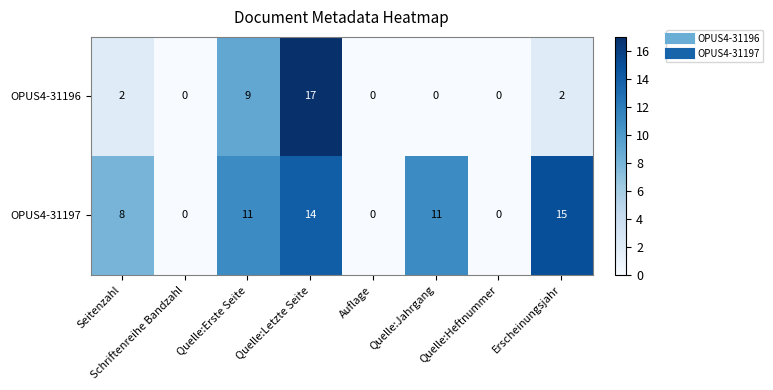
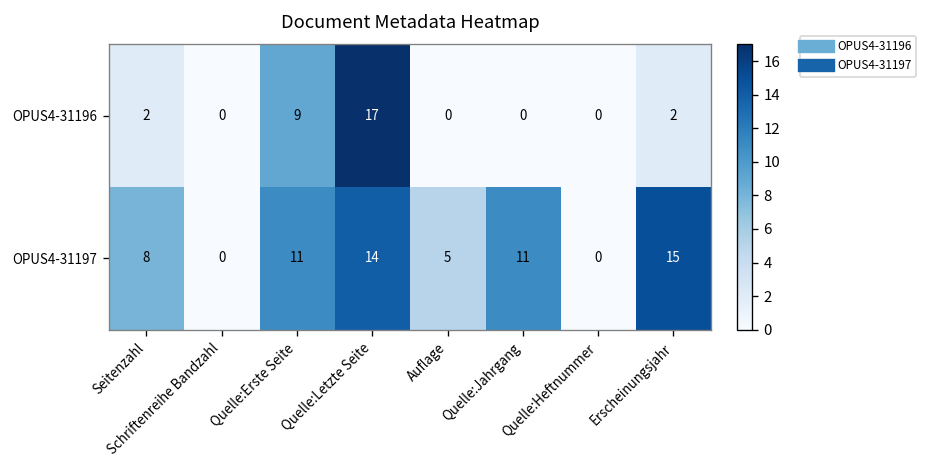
OPUS4-31197, Auflage: 0 -> 5
